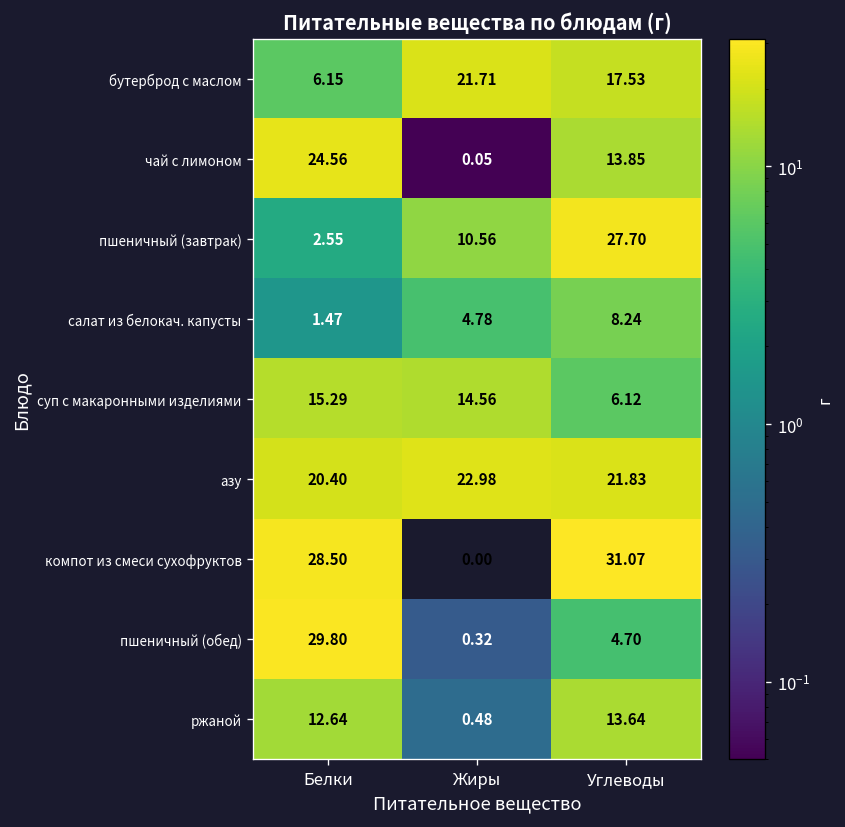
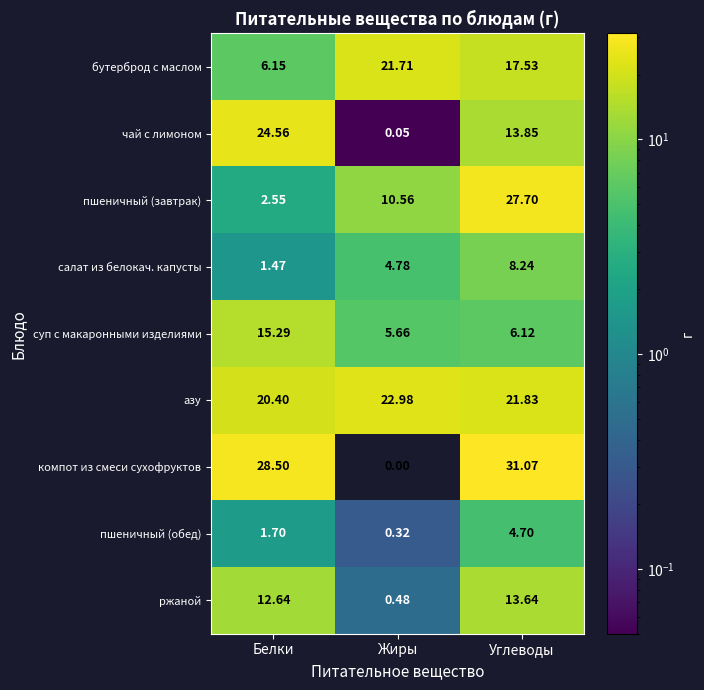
суп с макаронными изделиями, Жиры: 14.56 -> 5.66
пшеничный (обед), Белки: 29.80 -> 1.70
